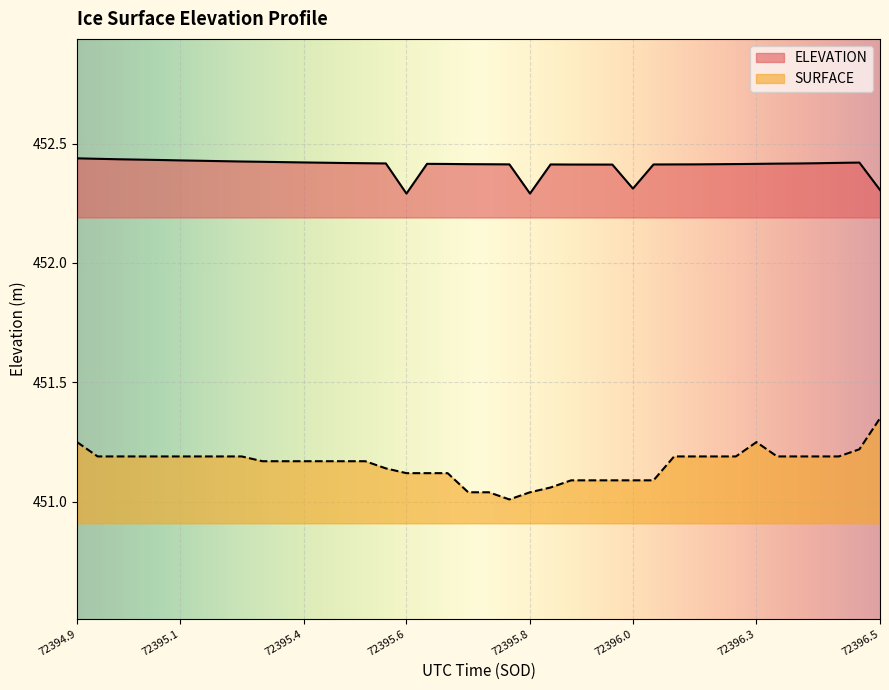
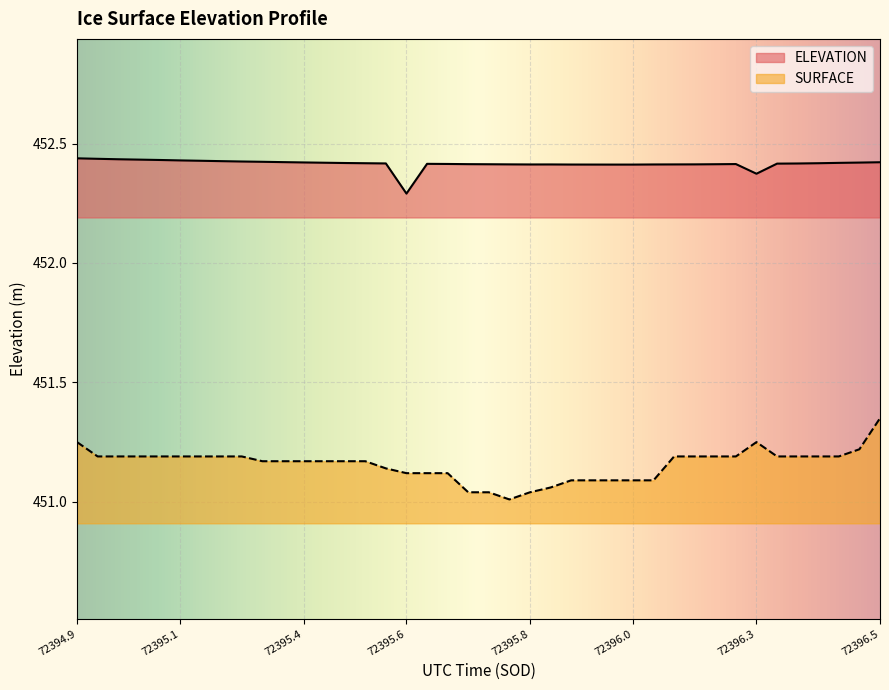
ELEVATION, 72395.8: 452.29 -> 452.41
ELEVATION, 72396.0: 452.31 -> 452.41
ELEVATION, 72396.3: 452.41 -> 452.37
ELEVATION, 72396.5: 452.31 -> 452.42
